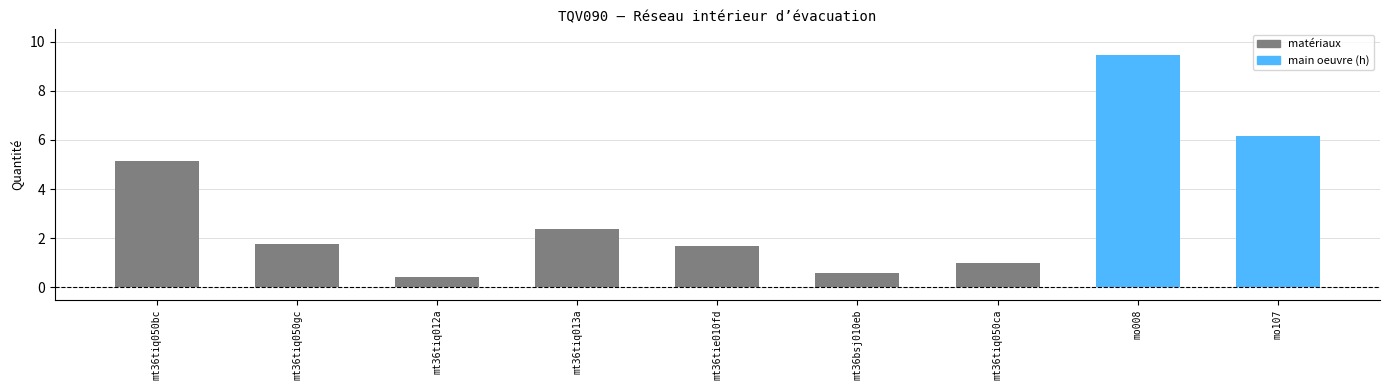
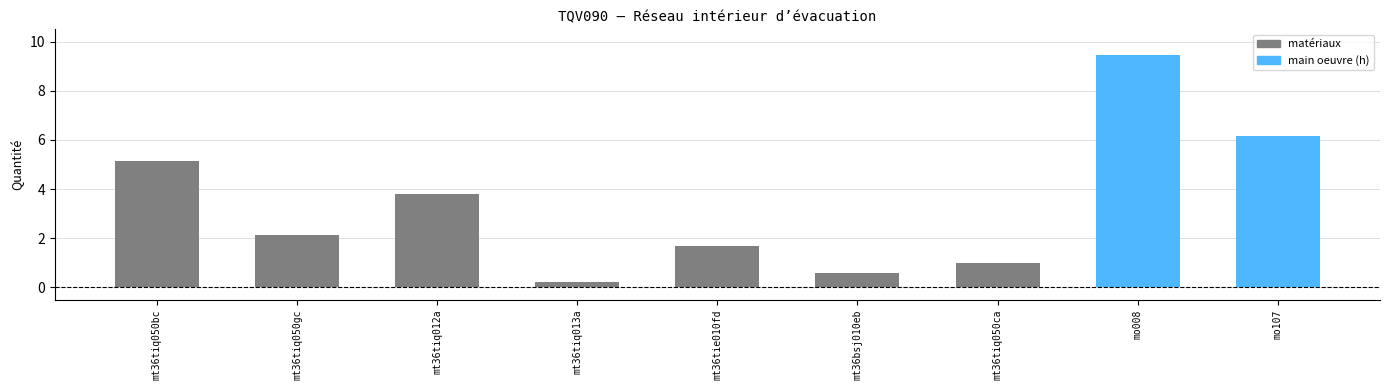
mt36tiq050gc: 1.8 -> 2.1
mt36tiq012a: 0.4 -> 3.8
mt36tiq013a: 2.4 -> 0.2
